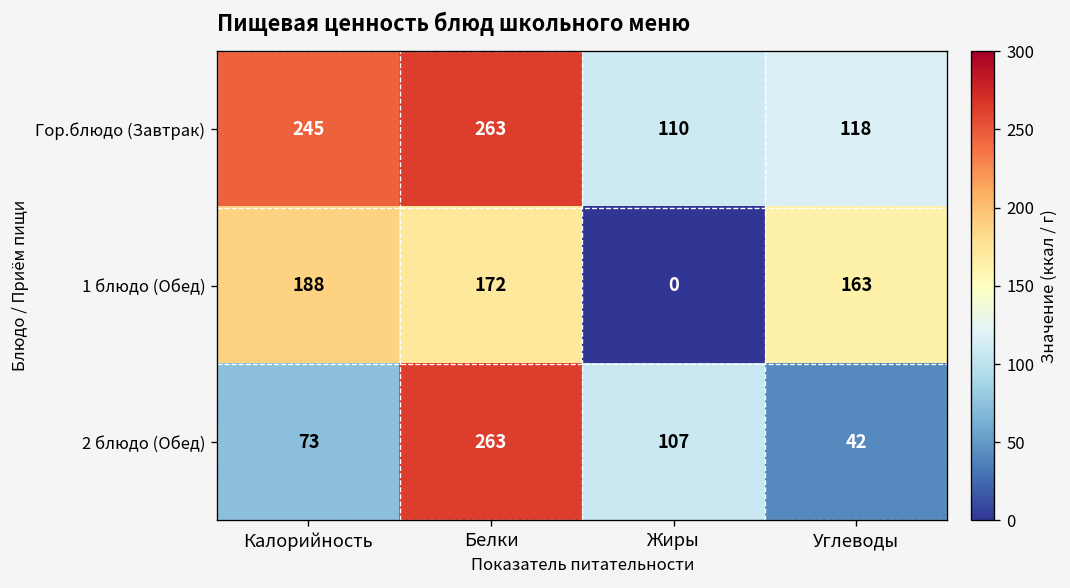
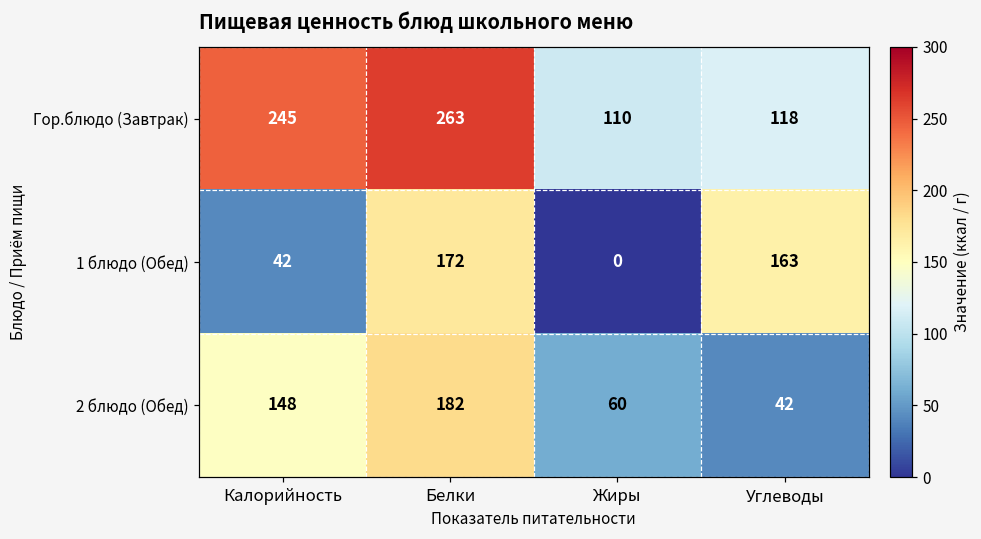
1 блюдо (Обед), Калорийность: 188 -> 42
2 блюдо (Обед), Калорийность: 73 -> 148
2 блюдо (Обед), Белки: 263 -> 182
2 блюдо (Обед), Жиры: 107 -> 60
